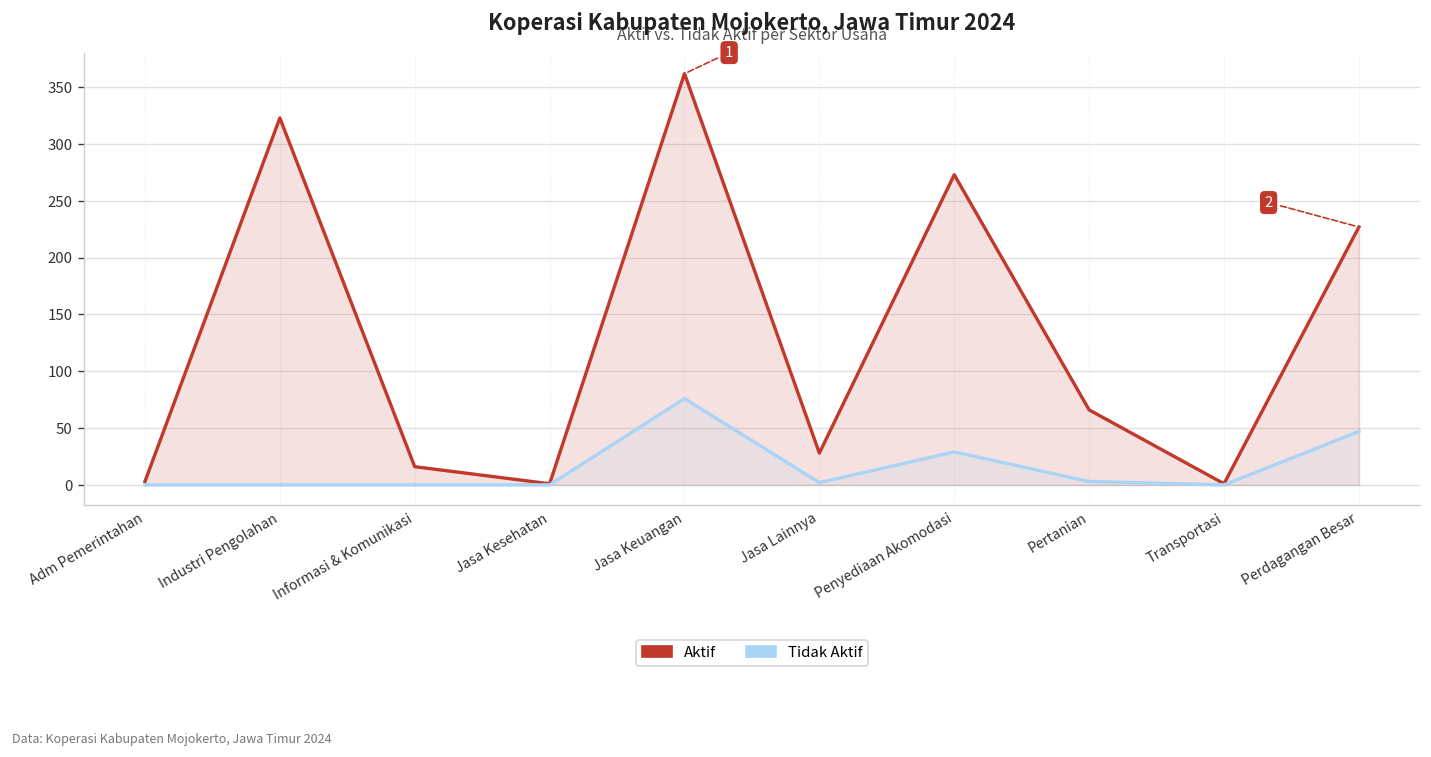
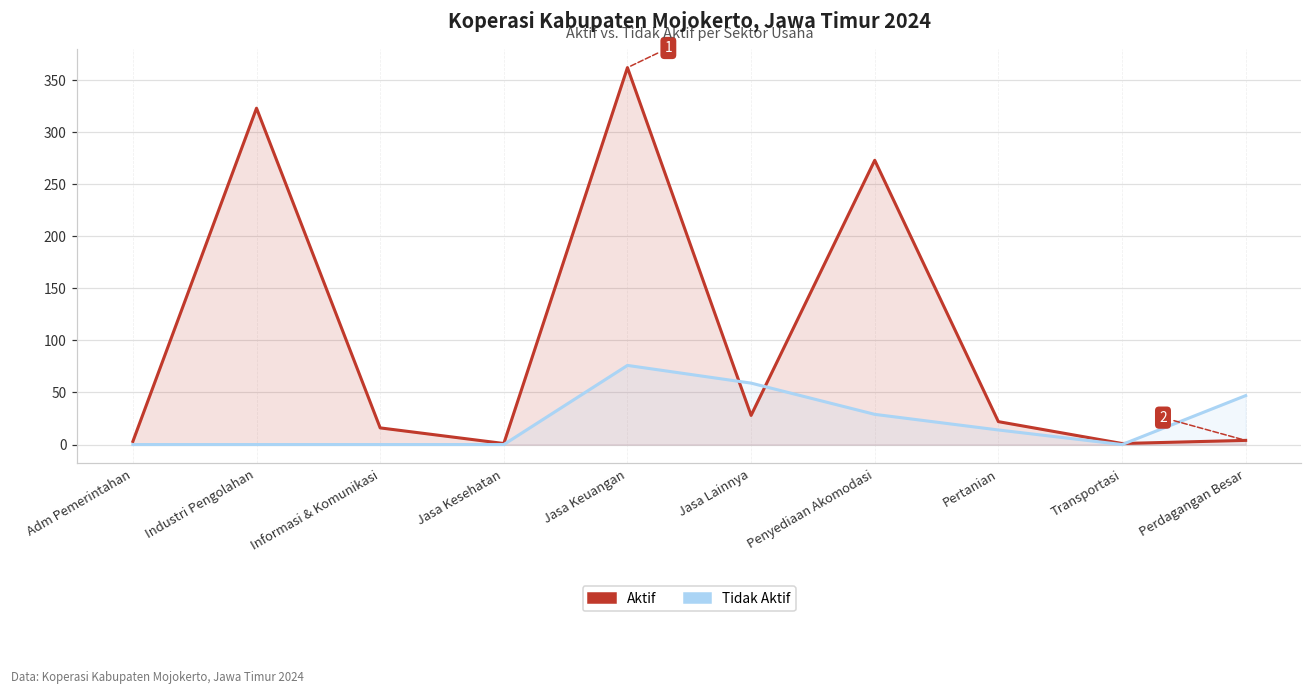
Tidak Aktif, Jasa Lainnya: 0 -> 60
Aktif, Pertanian: 70 -> 20
Tidak Aktif, Pertanian: 0 -> 10
Aktif, Perdagangan Besar: 230 -> 0
